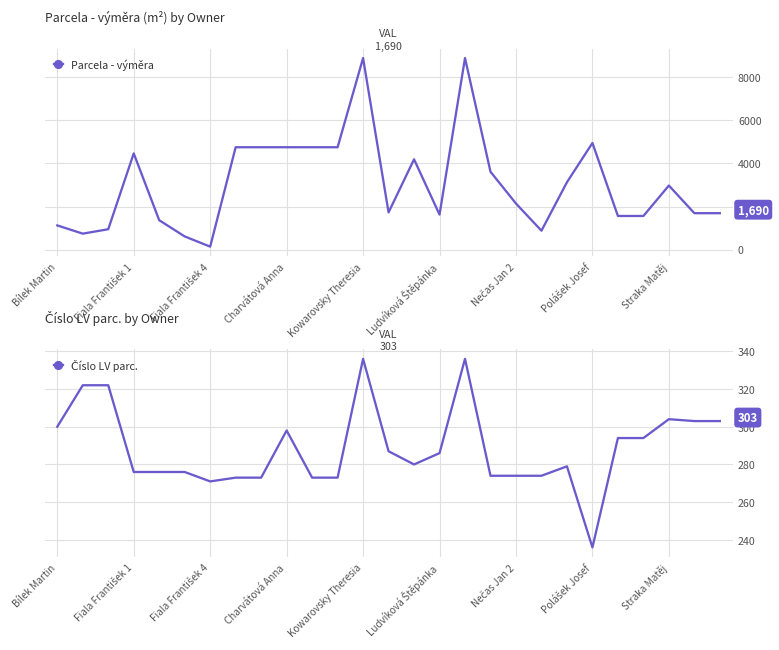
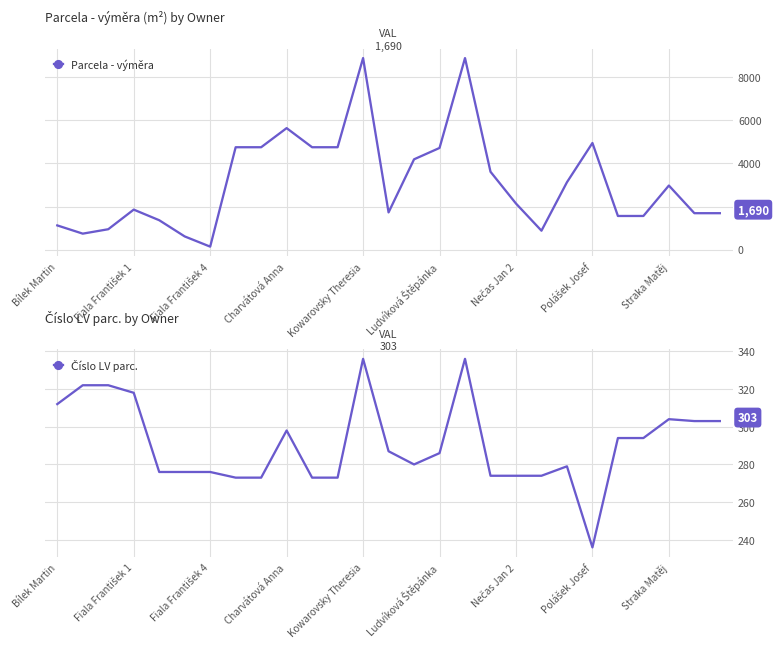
Parcela - výměra (m²) by Owner, Fiala František 1: 4500 -> 1900
Parcela - výměra (m²) by Owner, Charvátová Anna: 4800 -> 5600
Parcela - výměra (m²) by Owner, Ludvíková Štěpánka: 1600 -> 4700
Číslo LV parc. by Owner, Bílek Martin: 300 -> 312
Číslo LV parc. by Owner, Fiala František 1: 276 -> 318
Číslo LV parc. by Owner, Fiala František 4: 271 -> 276
